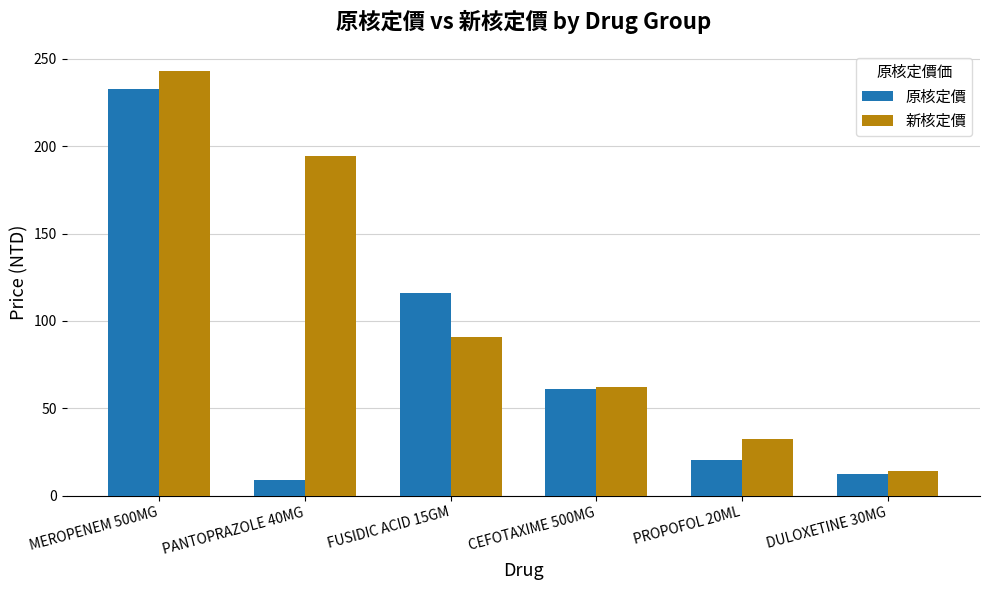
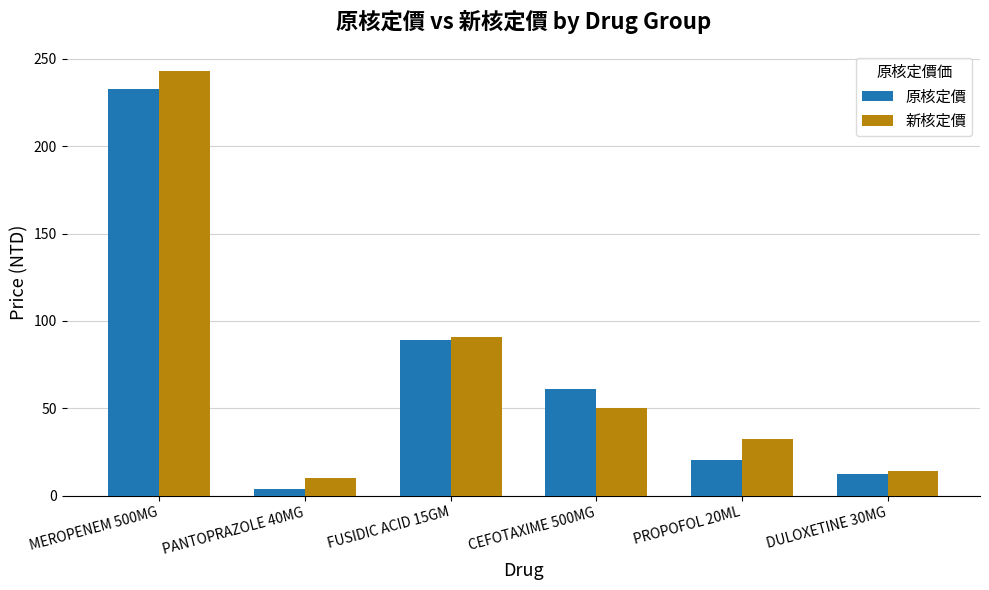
原核定價, PANTOPRAZOLE 40MG: 9 -> 4
新核定價, PANTOPRAZOLE 40MG: 194 -> 10
原核定價, FUSIDIC ACID 15GM: 116 -> 89
新核定價, CEFOTAXIME 500MG: 62 -> 50
